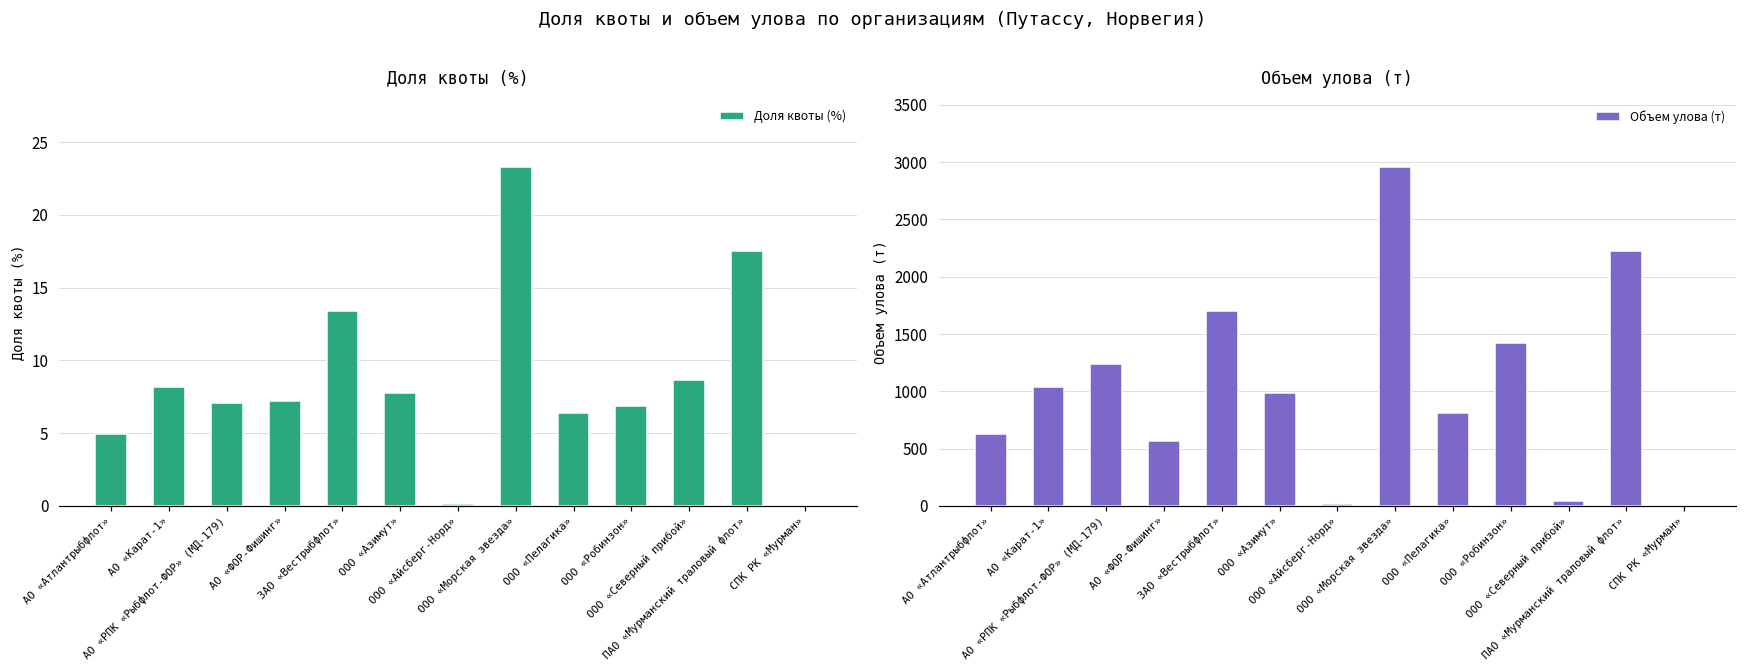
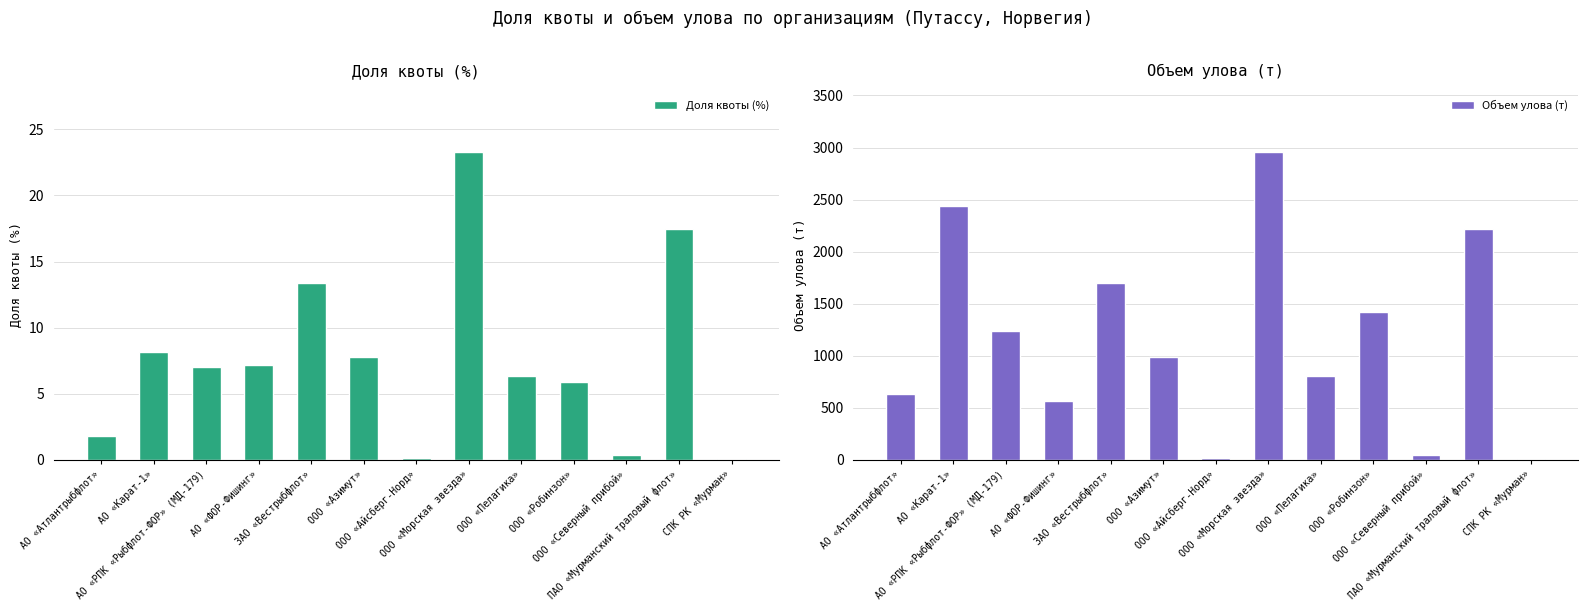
Доля квоты (%), АО «Атлантрыбфлот»: 5.0 -> 1.8
Доля квоты (%), ООО «Робинзон»: 6.9 -> 5.9
Доля квоты (%), ООО «Северный прибой»: 8.7 -> 0.3
Объем улова (т), АО «Карат-1»: 1030 -> 2440
